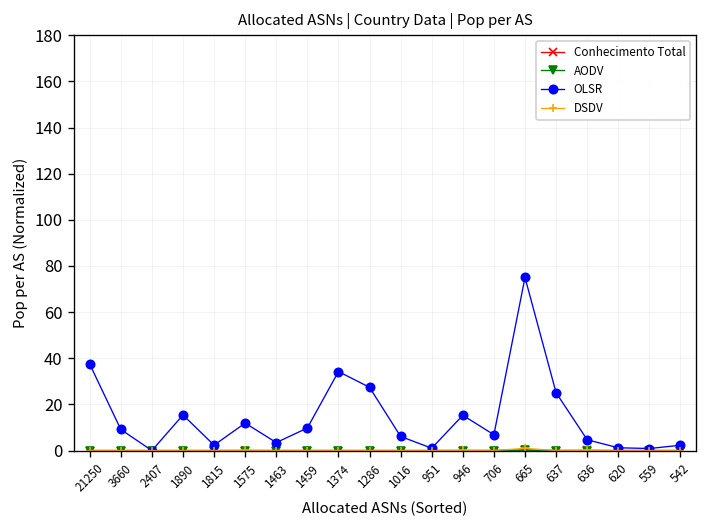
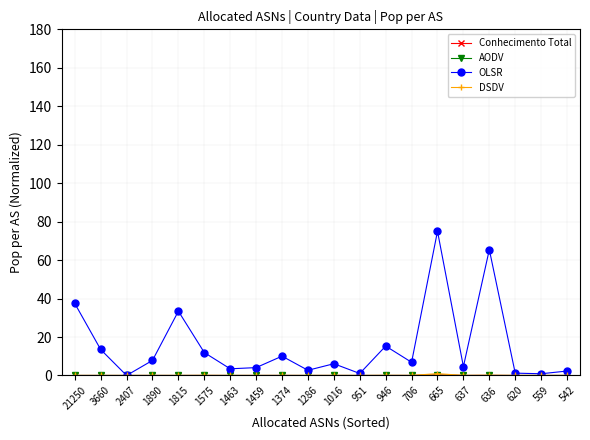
OLSR, 3660: 9 -> 14
OLSR, 1890: 15 -> 8
OLSR, 1815: 2 -> 33
OLSR, 1459: 10 -> 4
OLSR, 1374: 34 -> 10
OLSR, 1286: 27 -> 3
OLSR, 637: 25 -> 5
OLSR, 636: 5 -> 65
